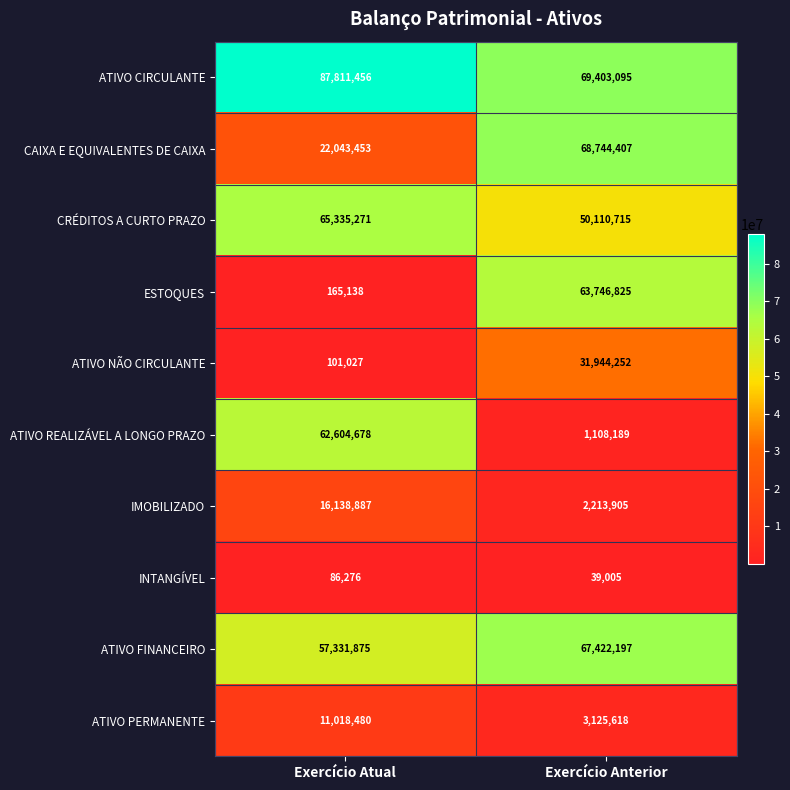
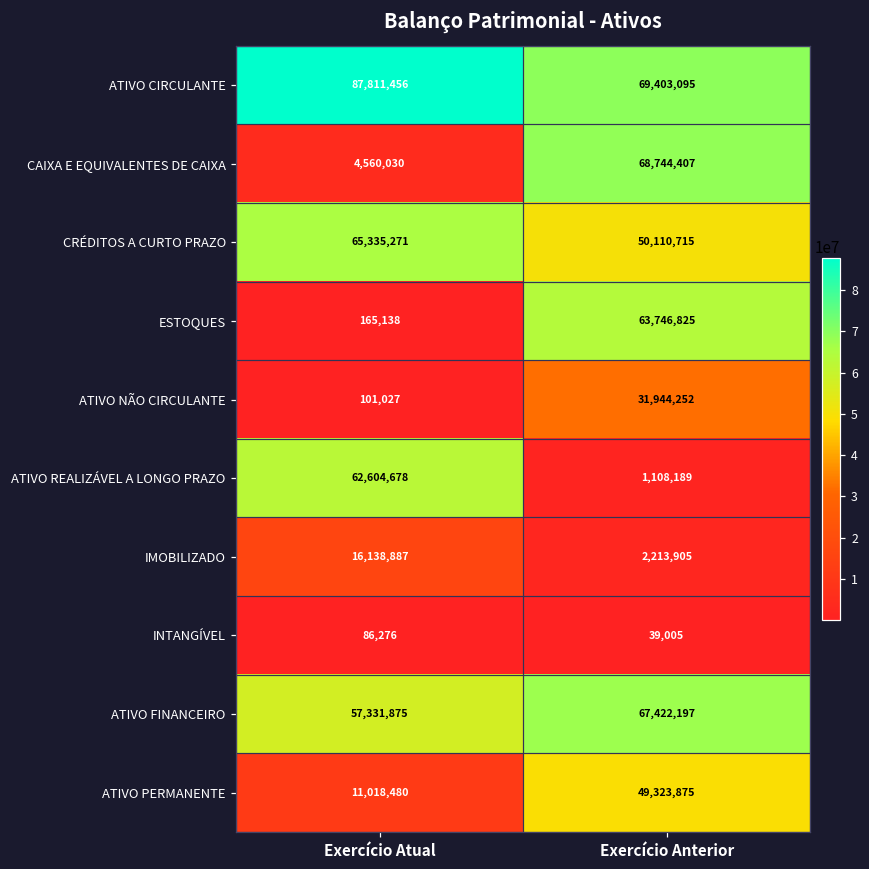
CAIXA E EQUIVALENTES DE CAIXA, Exercício Atual: 22,043,453 -> 4,560,030
ATIVO PERMANENTE, Exercício Anterior: 3,125,618 -> 49,323,875
